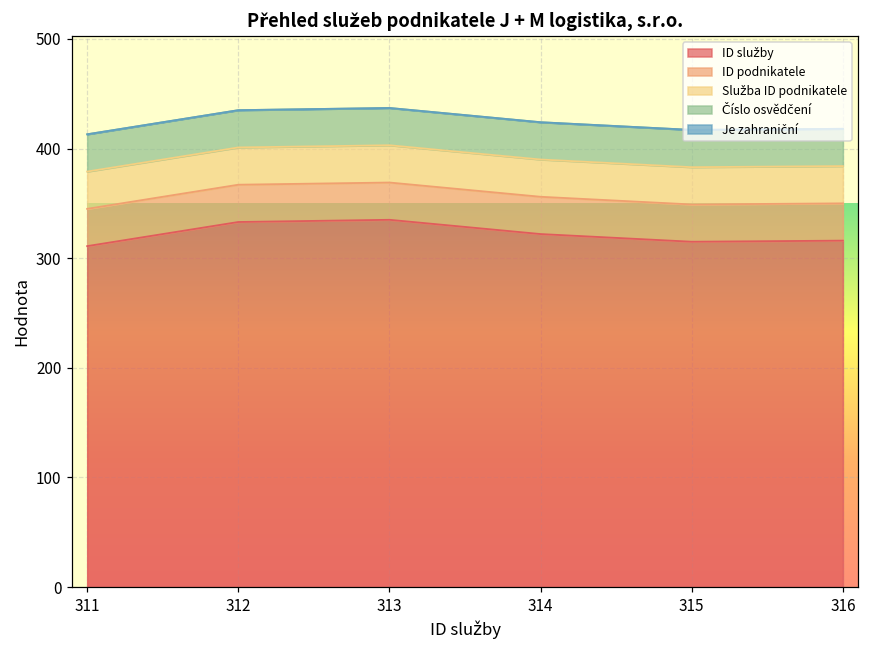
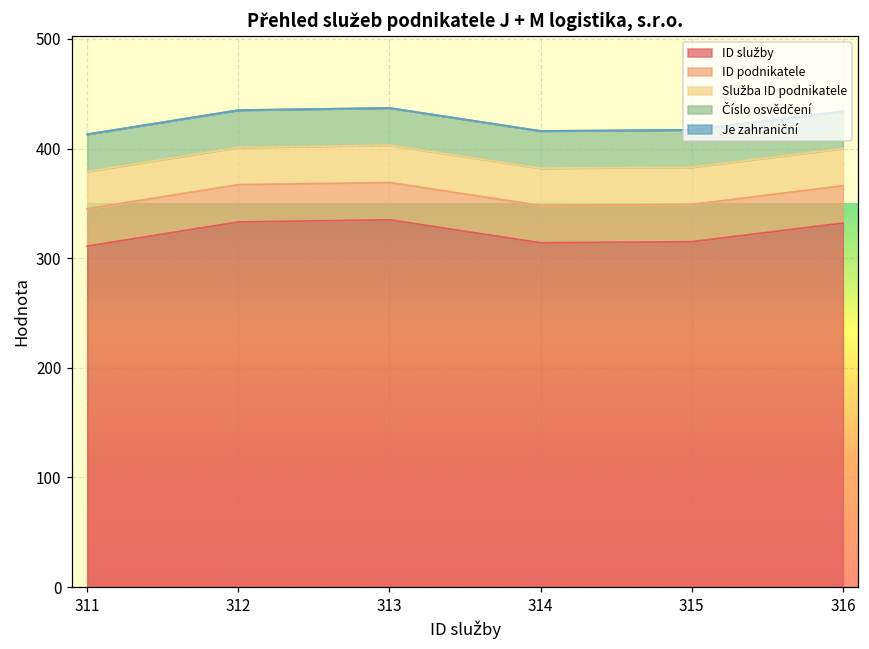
ID služby, 314: 320 -> 310
ID služby, 316: 320 -> 330
